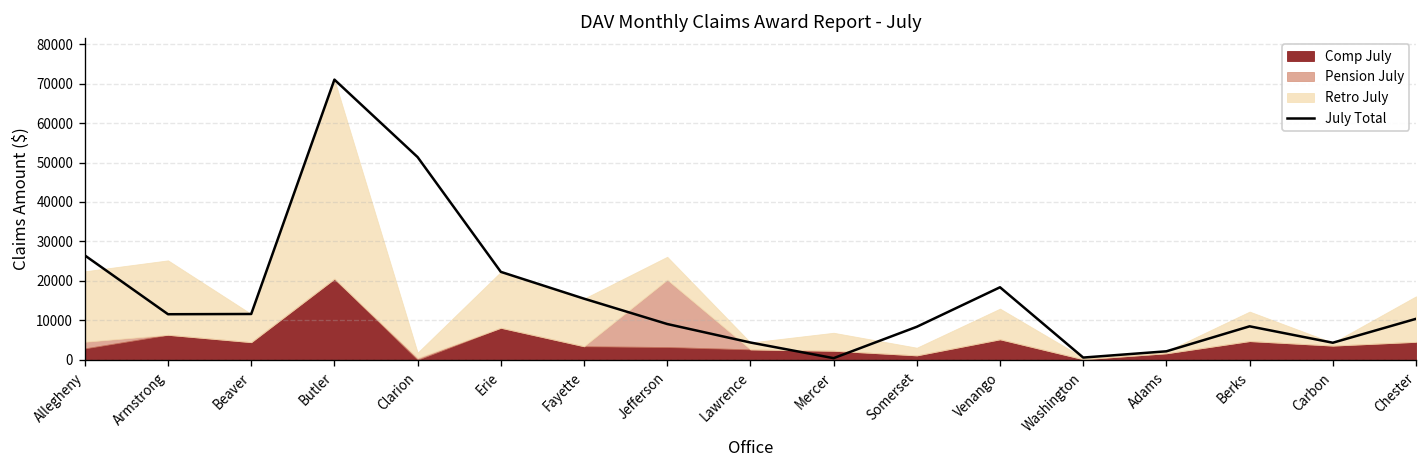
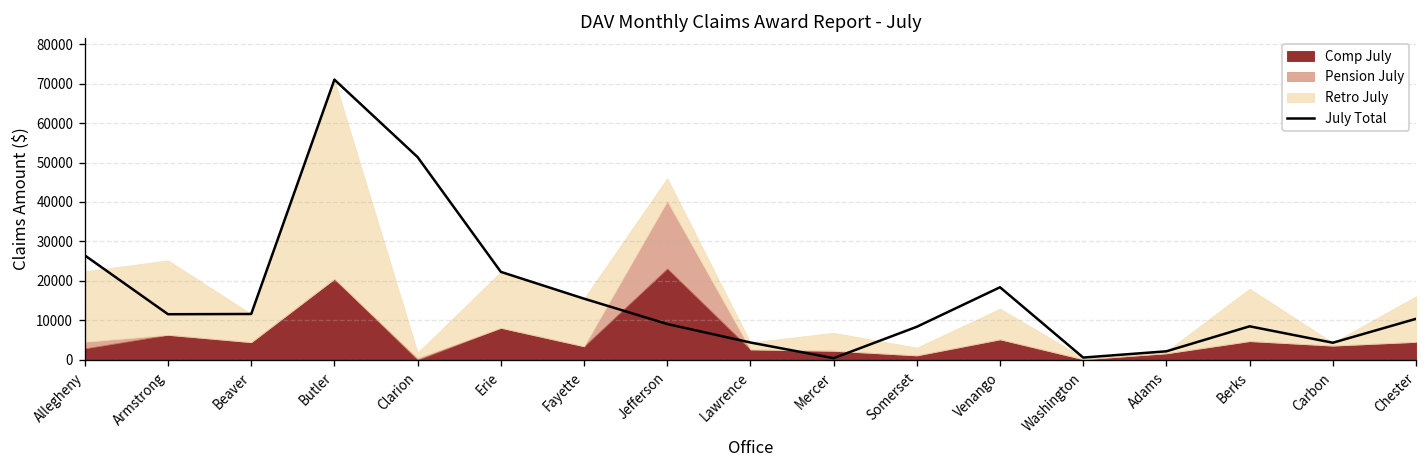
Comp July, Jefferson: 3000 -> 23000
Retro July, Berks: 7000 -> 13000
